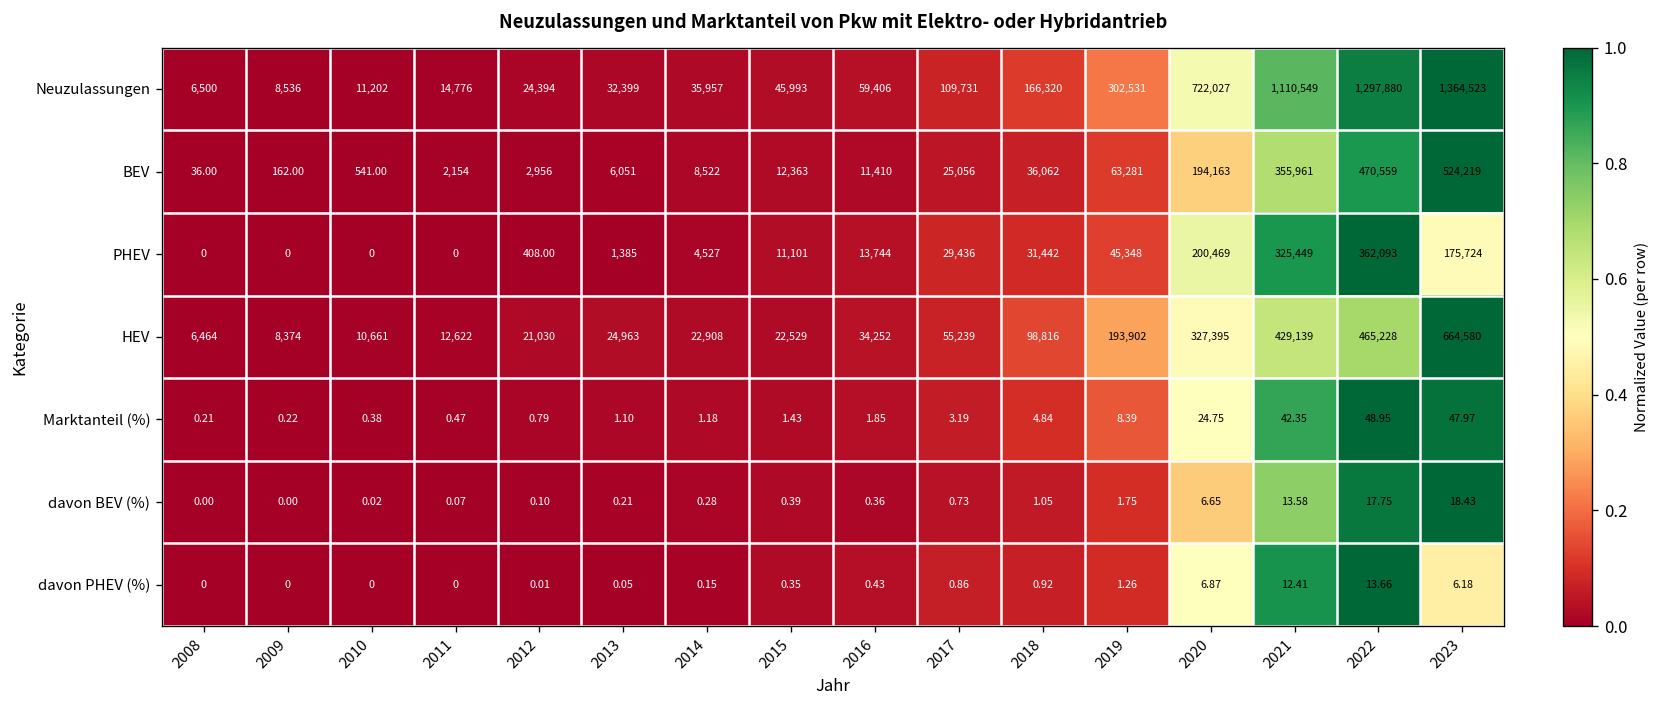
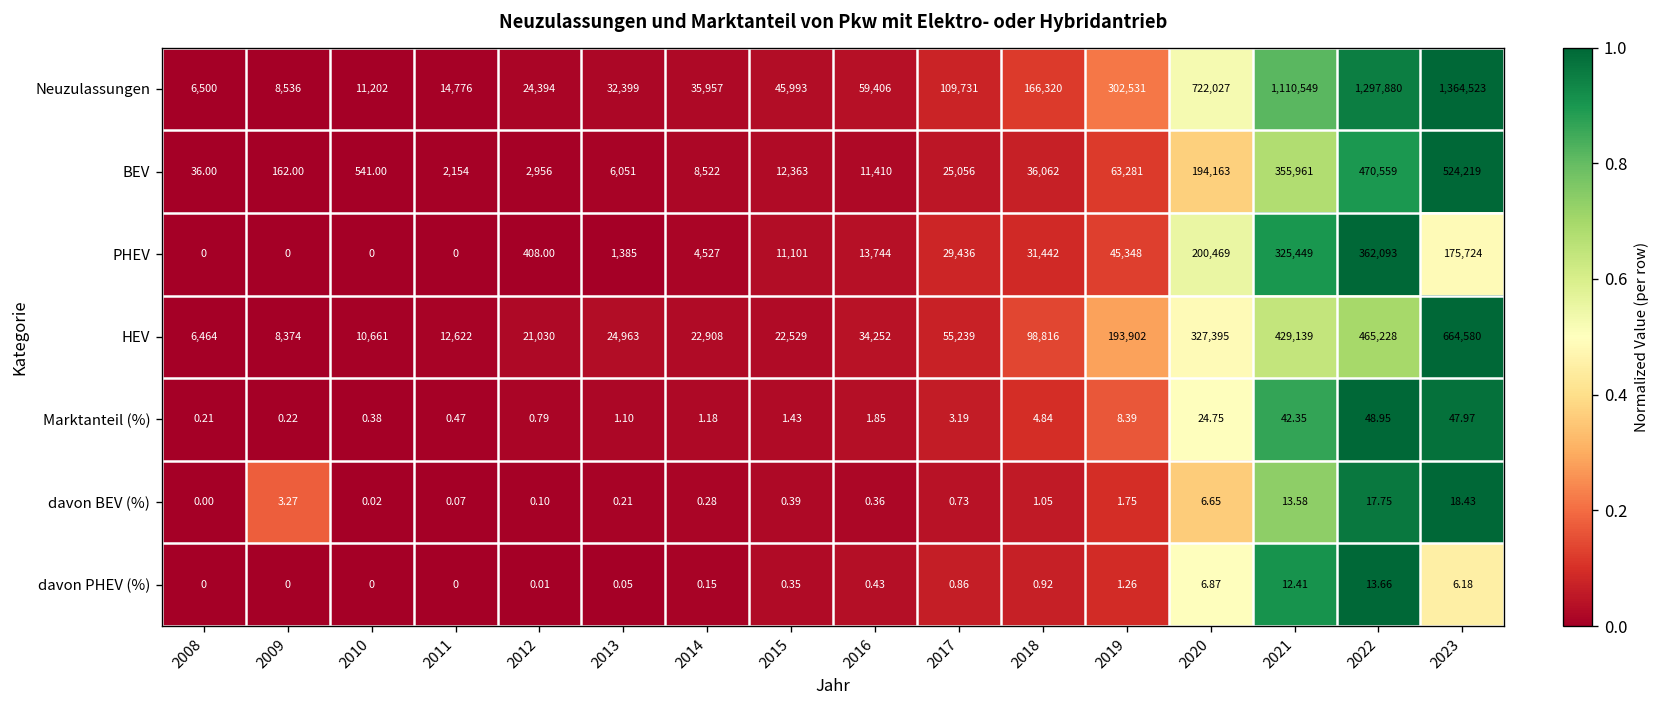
davon BEV (%), 2009: 0.00 -> 3.27
